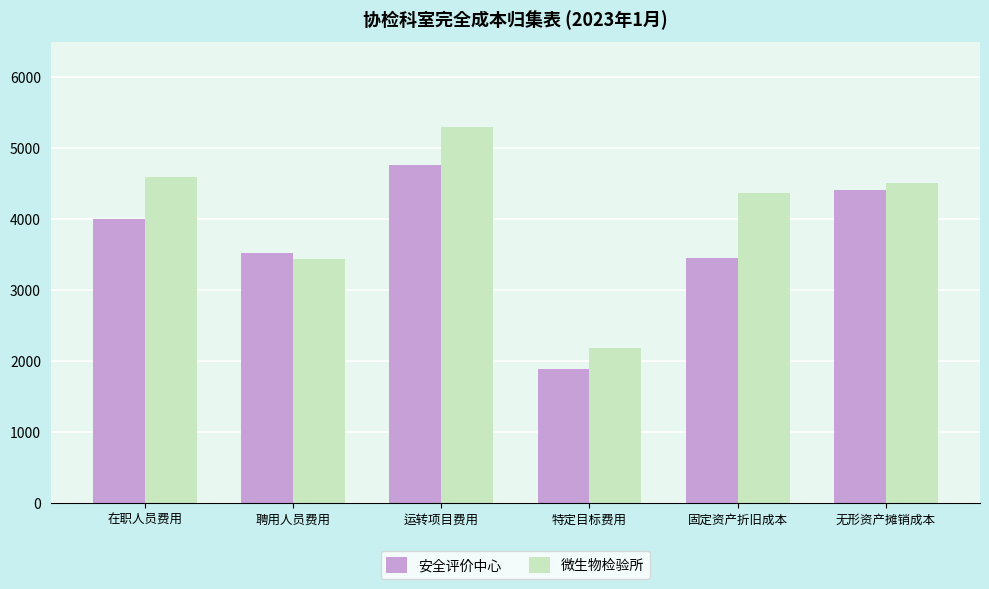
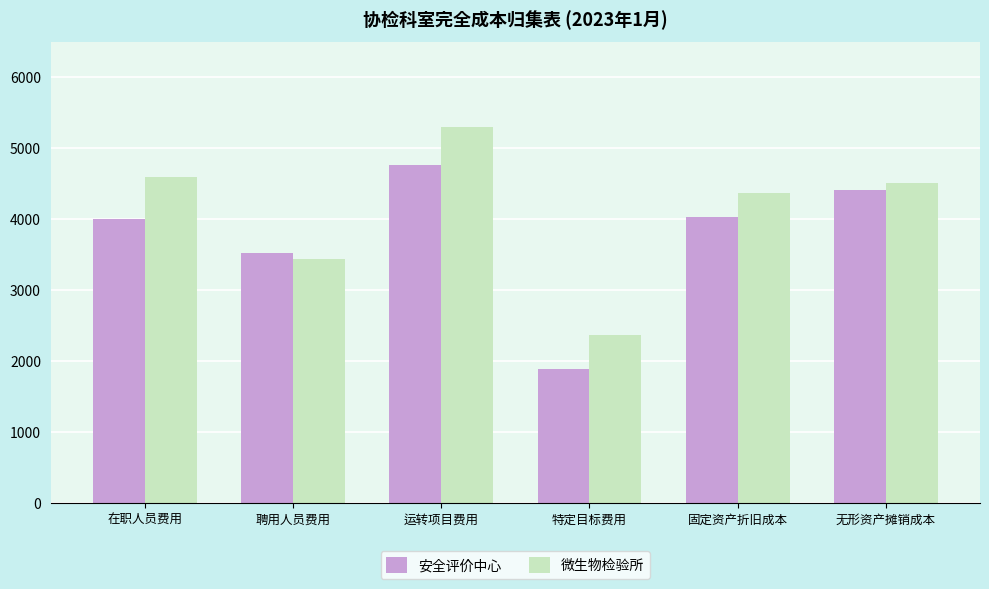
微生物检验所, 特定目标费用: 2200 -> 2400
安全评价中心, 固定资产折旧成本: 3400 -> 4000
